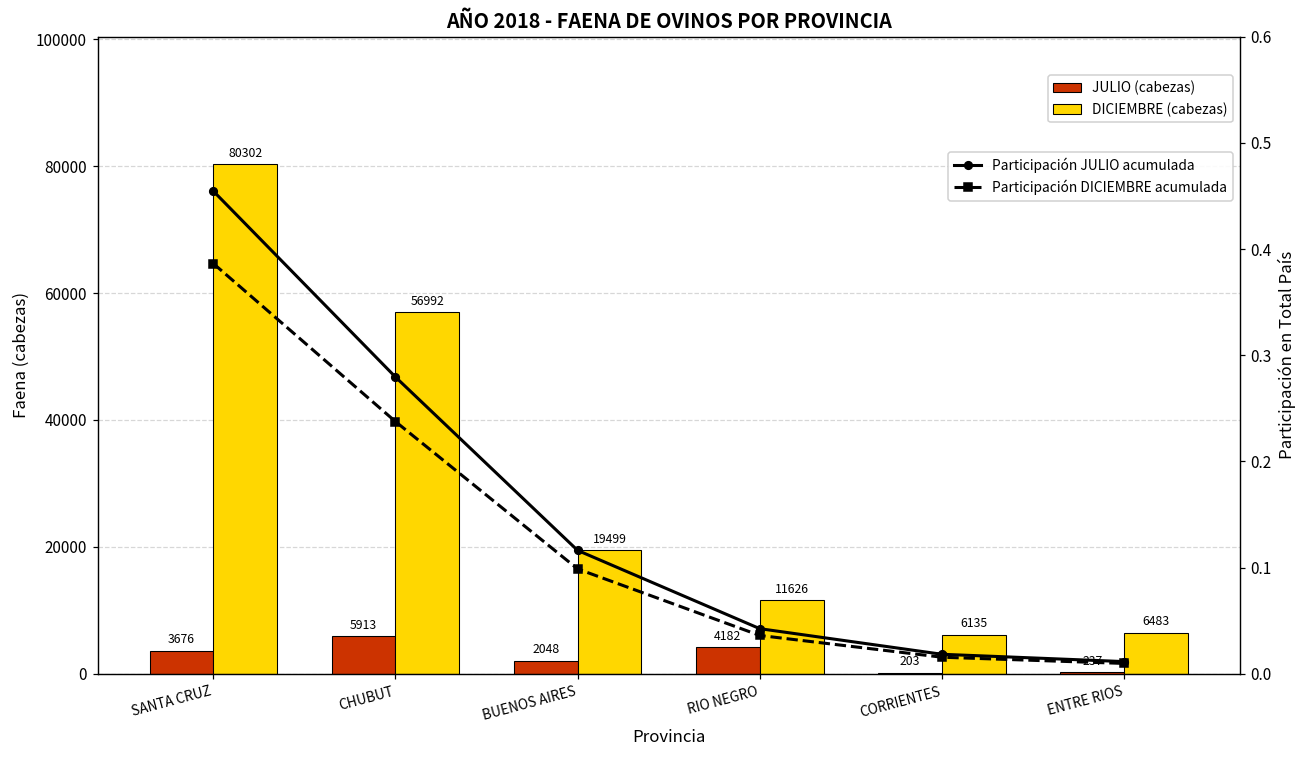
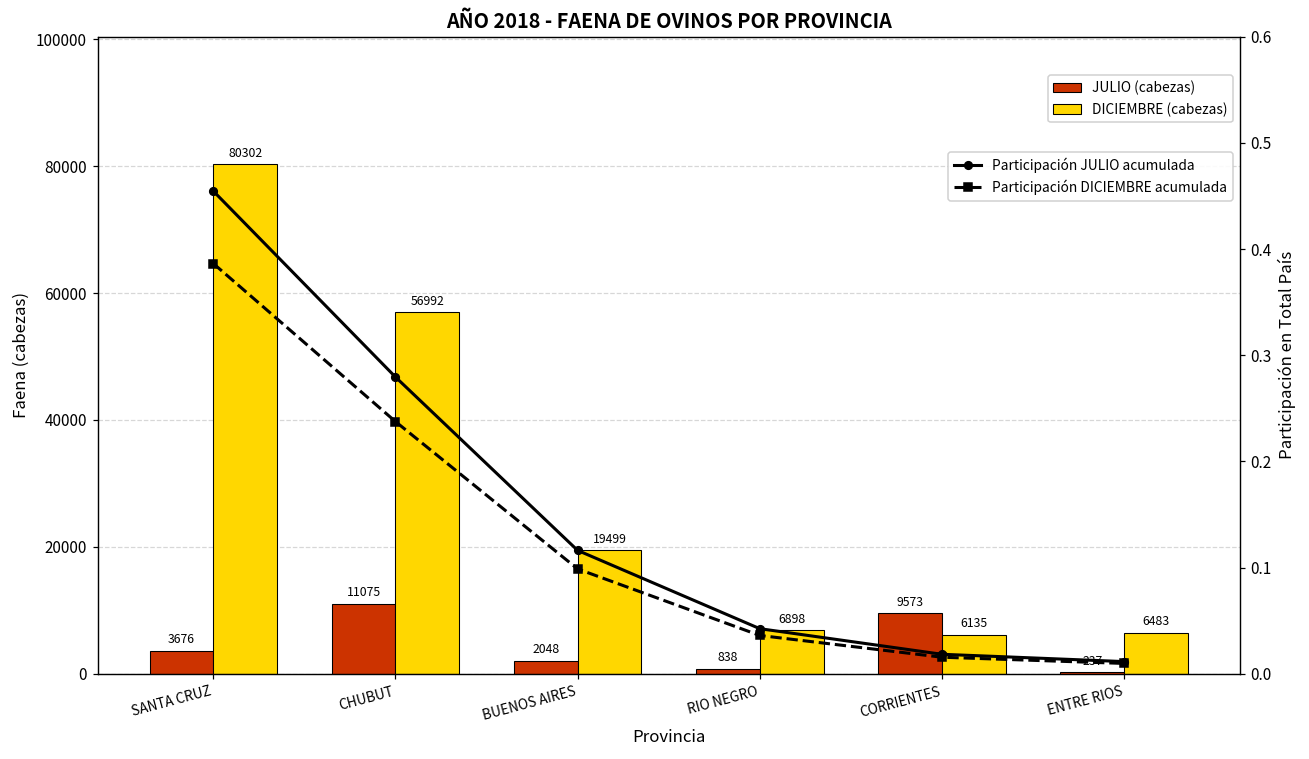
JULIO (cabezas), CHUBUT: 5913 -> 11075
JULIO (cabezas), RIO NEGRO: 4182 -> 838
DICIEMBRE (cabezas), RIO NEGRO: 11626 -> 6898
JULIO (cabezas), CORRIENTES: 203 -> 9573
